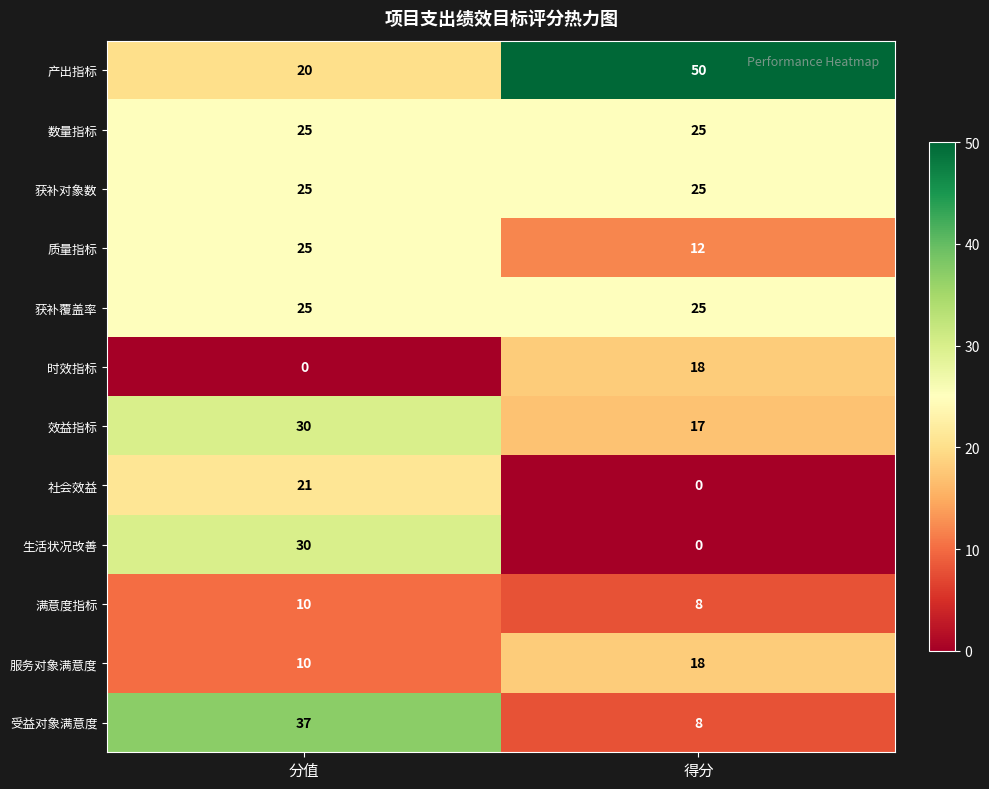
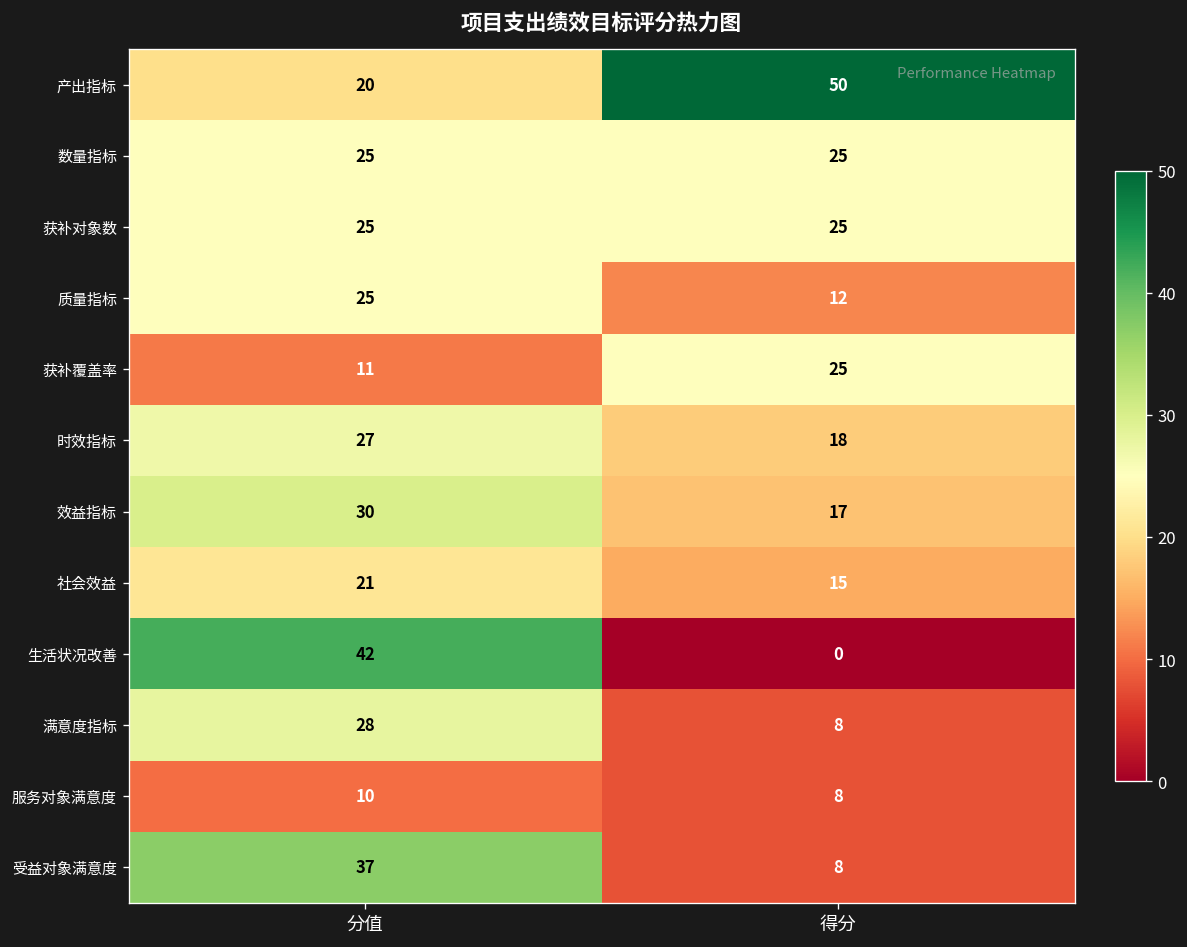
获补覆盖率, 分值: 25 -> 11
时效指标, 分值: 0 -> 27
社会效益, 得分: 0 -> 15
生活状况改善, 分值: 30 -> 42
满意度指标, 分值: 10 -> 28
服务对象满意度, 得分: 18 -> 8
